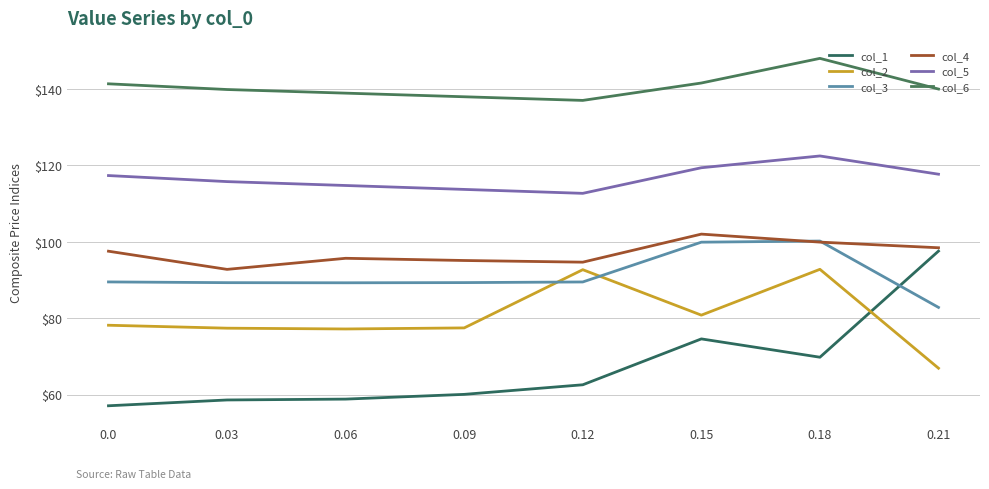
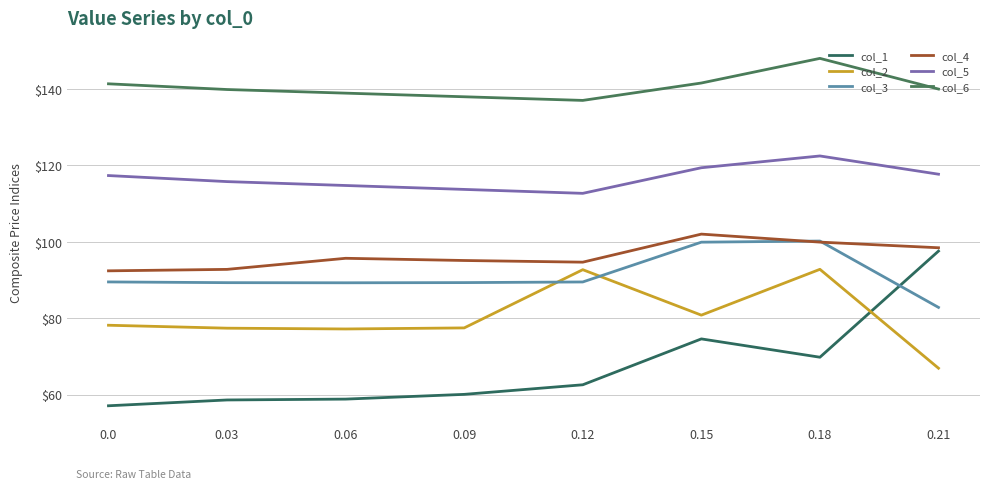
col_4, 0.0: $98 -> $92
